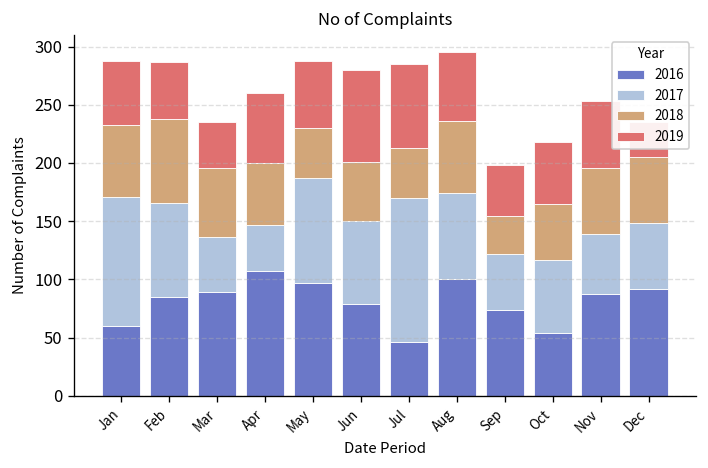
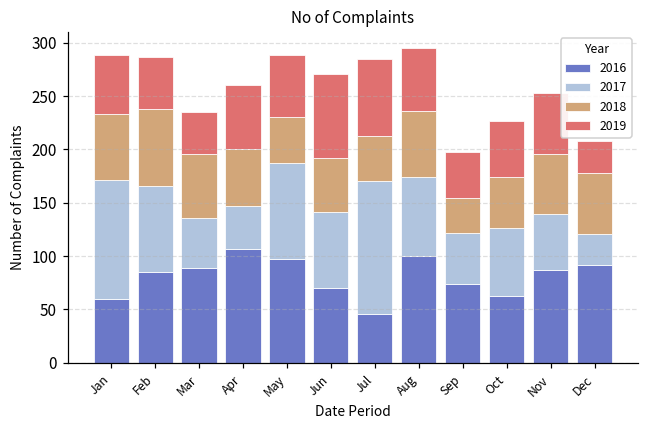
2016, Jun: 80 -> 70
2016, Oct: 50 -> 60
2017, Dec: 60 -> 30
